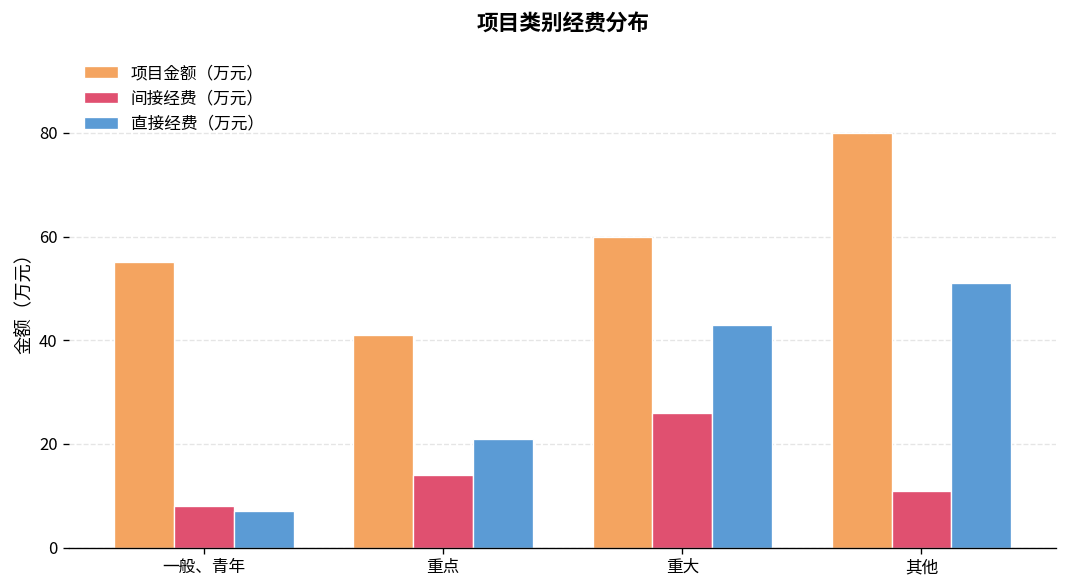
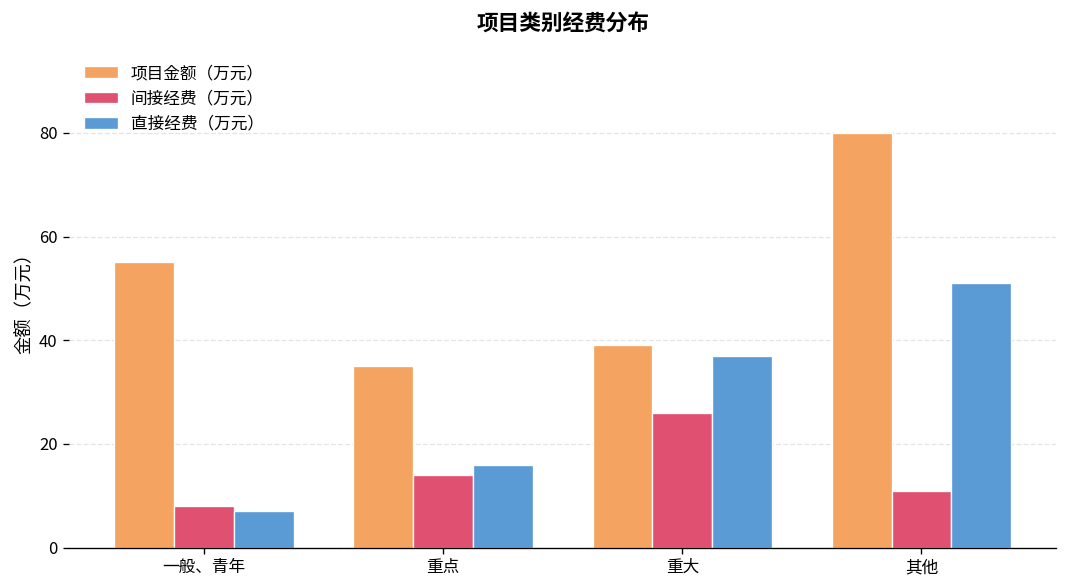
项目金额（万元）, 重点: 41 -> 35
直接经费（万元）, 重点: 21 -> 16
项目金额（万元）, 重大: 60 -> 39
直接经费（万元）, 重大: 43 -> 37
